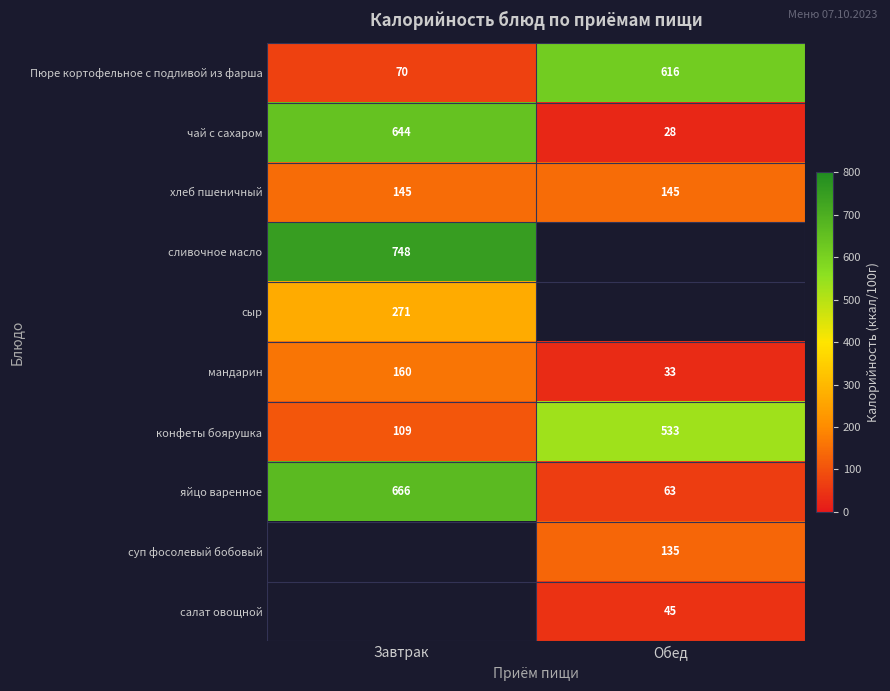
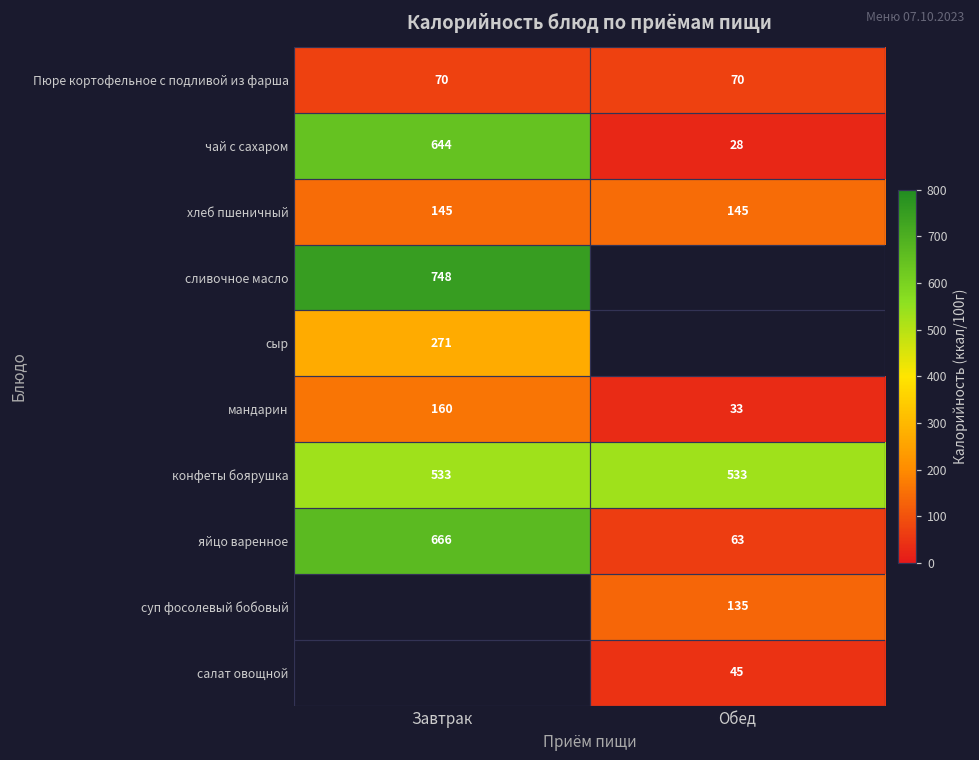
Пюре кортофельное с подливой из фарша, Обед: 616 -> 70
конфеты боярушка, Завтрак: 109 -> 533
